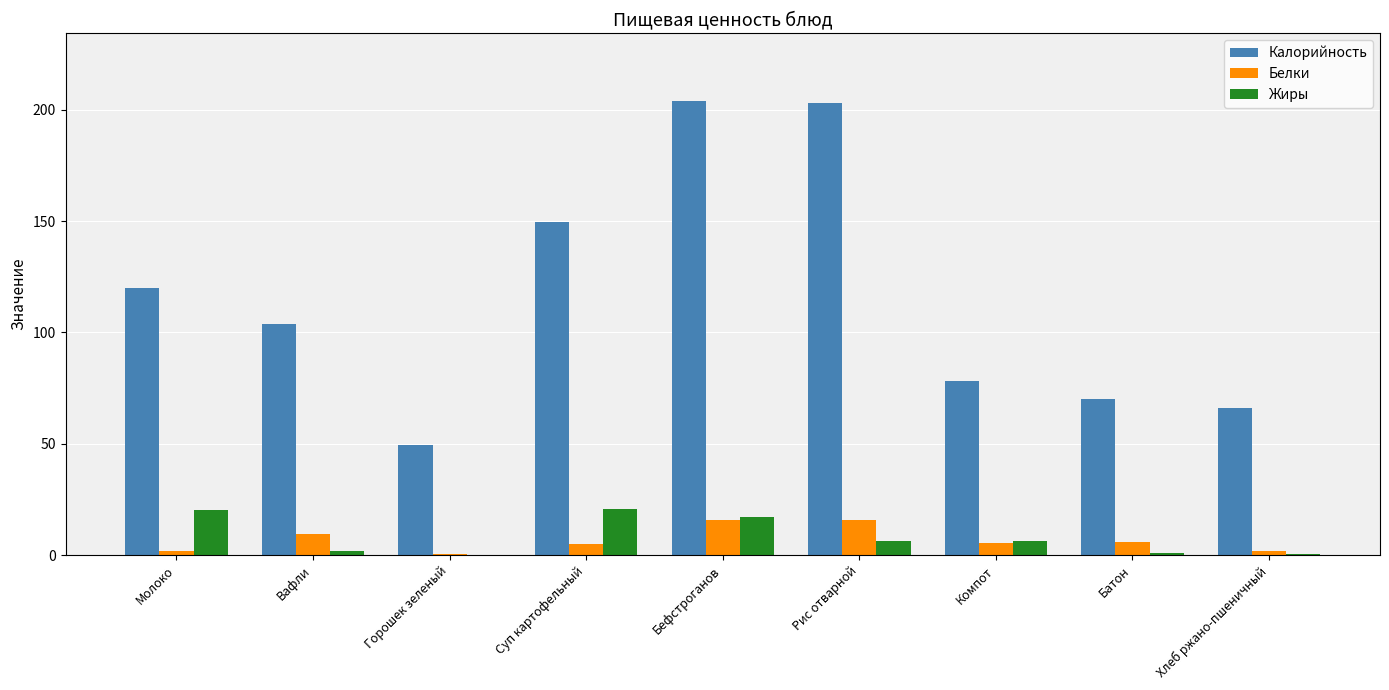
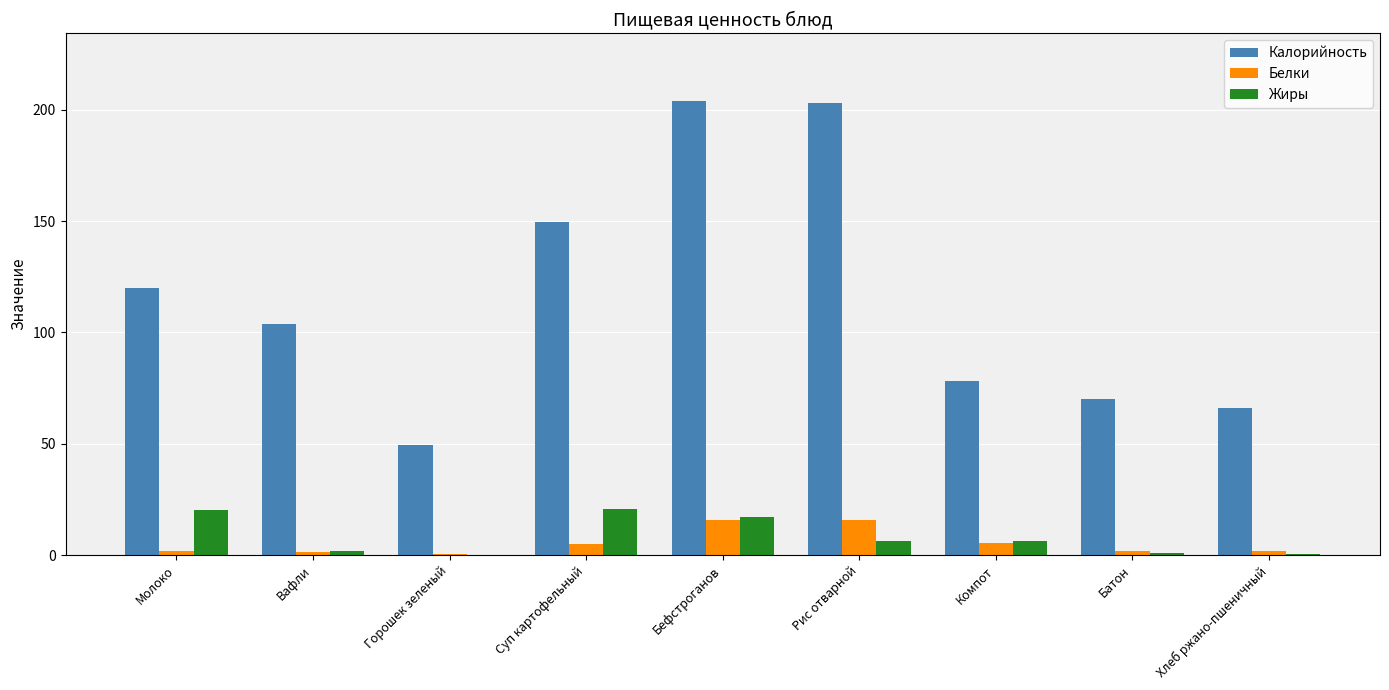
Белки, Вафли: 10 -> 1
Белки, Батон: 6 -> 2
